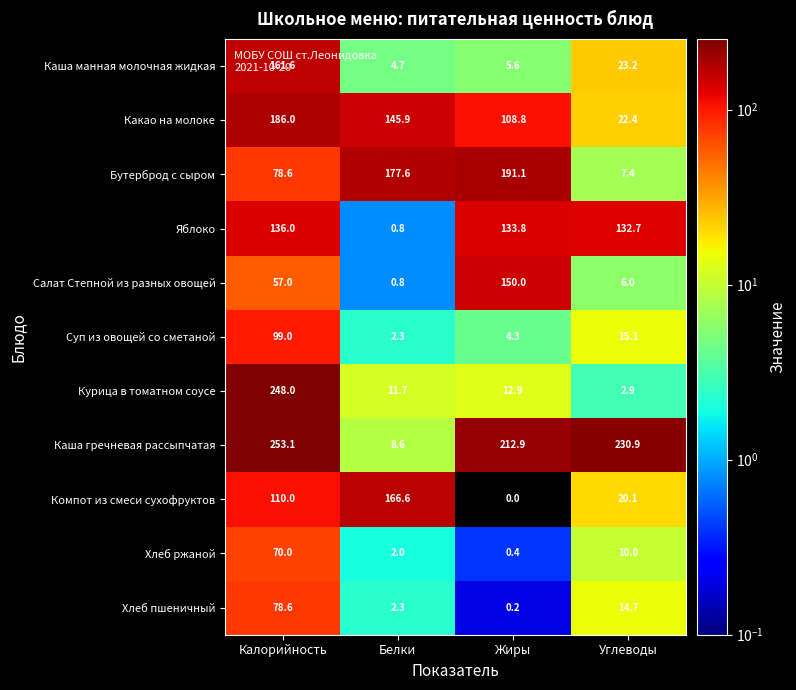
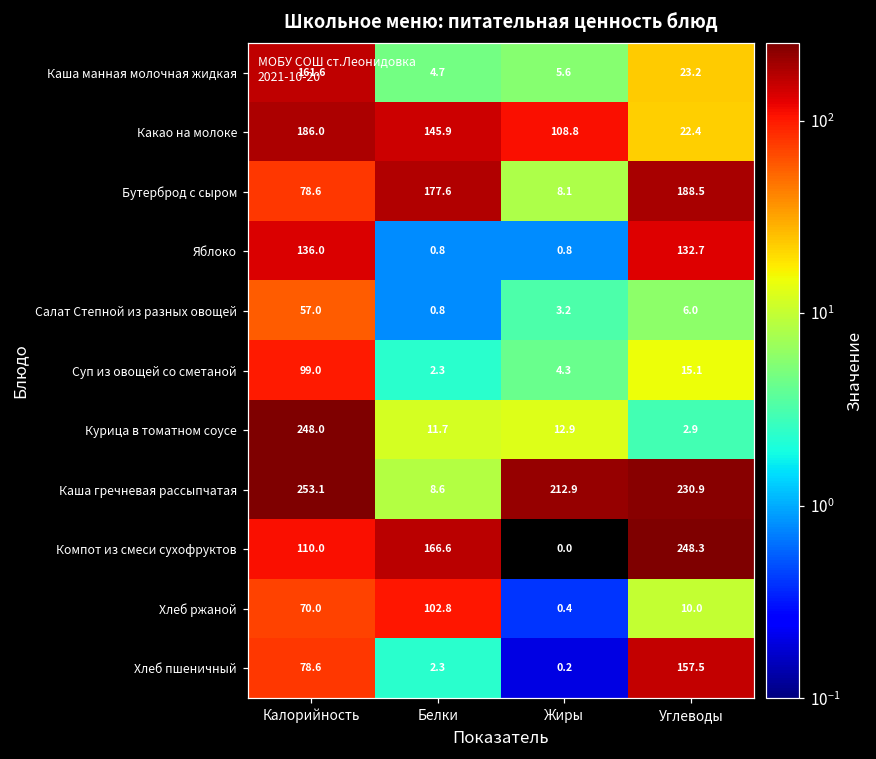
Бутерброд с сыром, Жиры: 191.1 -> 8.1
Бутерброд с сыром, Углеводы: 7.4 -> 188.5
Яблоко, Жиры: 133.8 -> 0.8
Салат Степной из разных овощей, Жиры: 150.0 -> 3.2
Компот из смеси сухофруктов, Углеводы: 20.1 -> 248.3
Хлеб ржаной, Белки: 2.0 -> 102.8
Хлеб пшеничный, Углеводы: 14.7 -> 157.5
